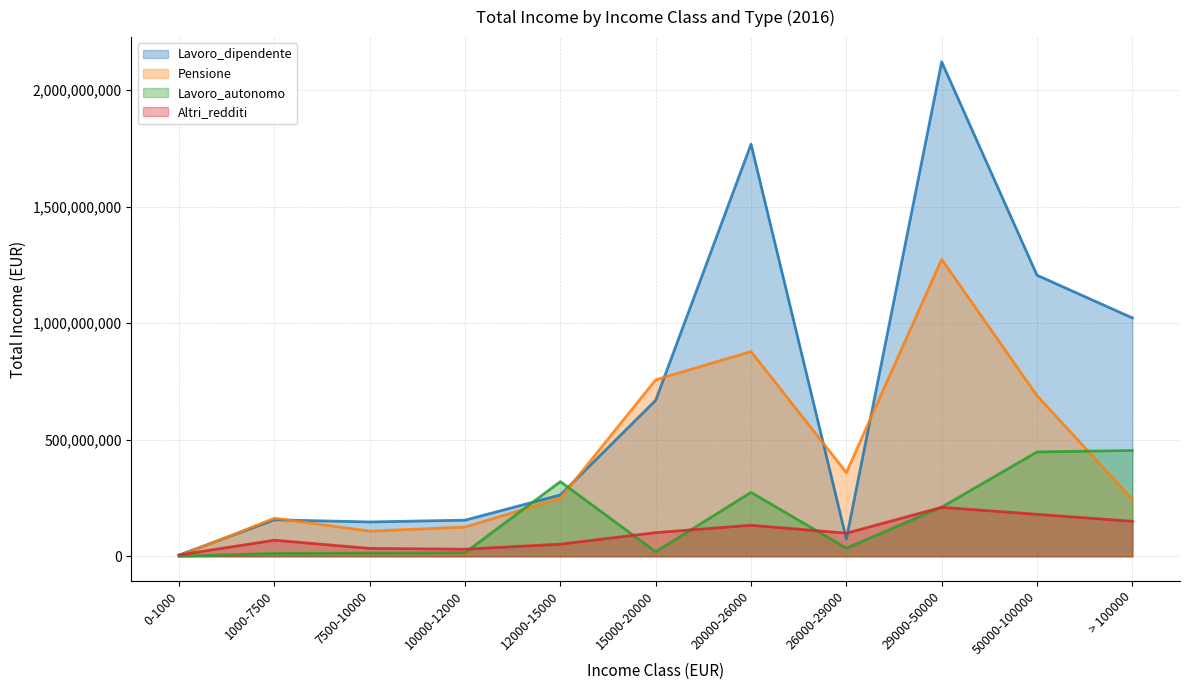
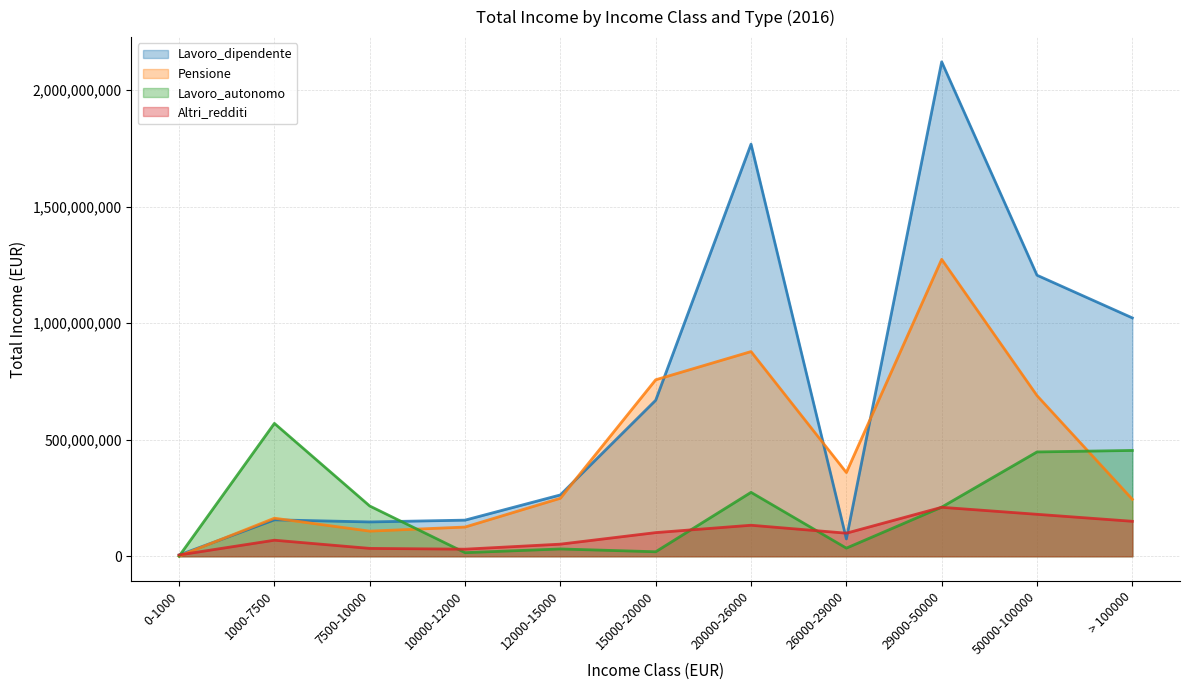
Lavoro_autonomo, 1000-7500: 10,000,000 -> 570,000,000
Lavoro_autonomo, 7500-10000: 10,000,000 -> 220,000,000
Lavoro_autonomo, 12000-15000: 320,000,000 -> 30,000,000
